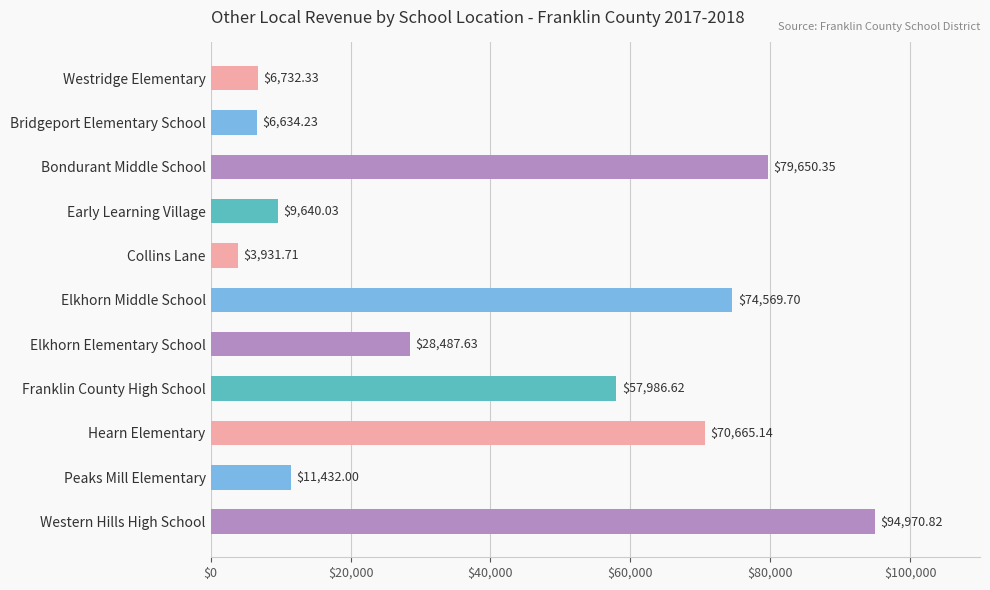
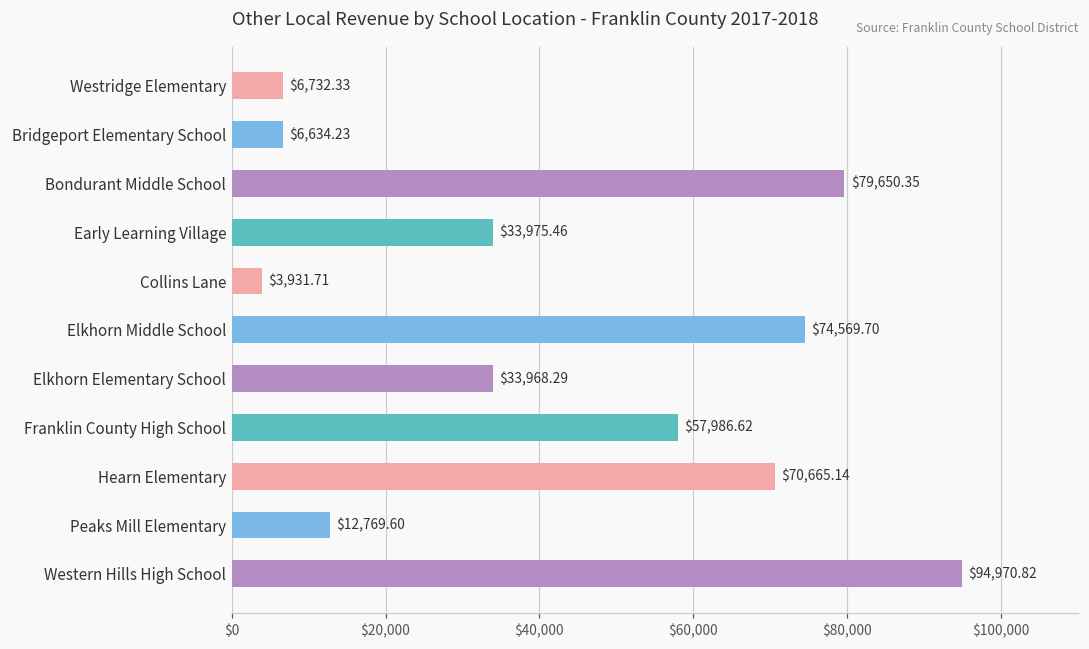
Early Learning Village: $9,640.03 -> $33,975.46
Elkhorn Elementary School: $28,487.63 -> $33,968.29
Peaks Mill Elementary: $11,432.00 -> $12,769.60
